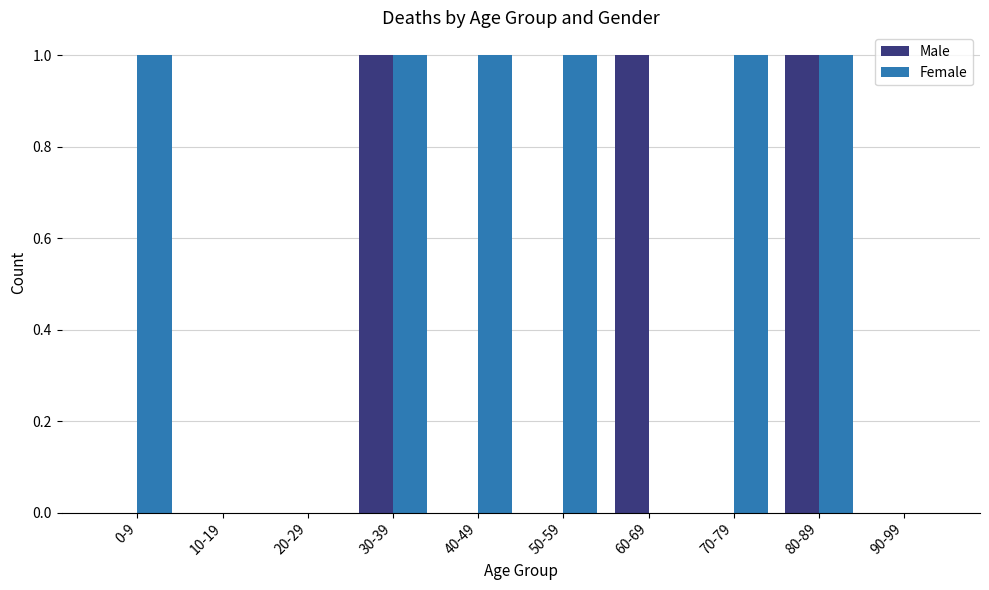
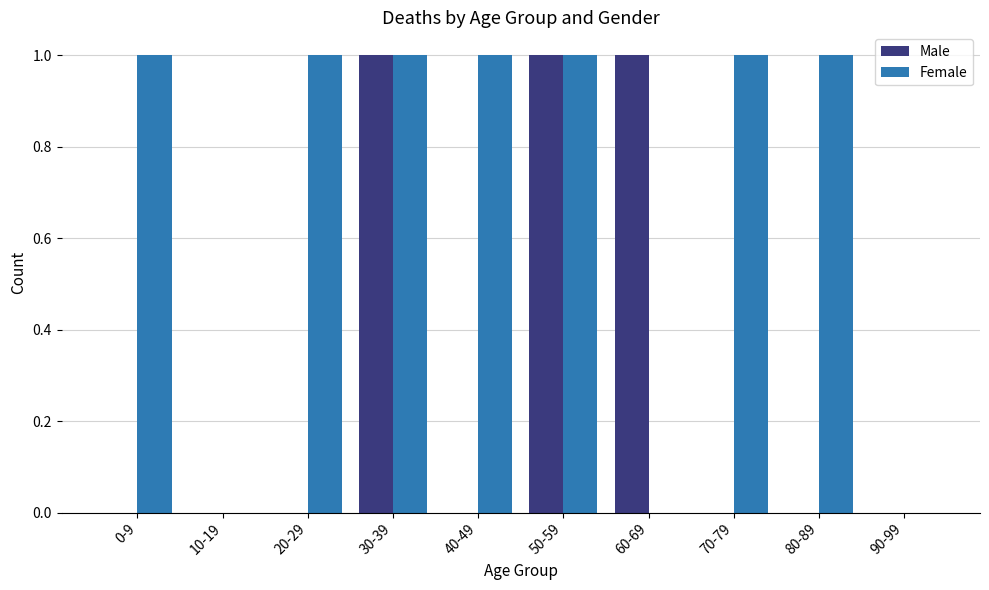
Female, 20-29: 0 -> 1
Male, 50-59: 0 -> 1
Male, 80-89: 1 -> 0
